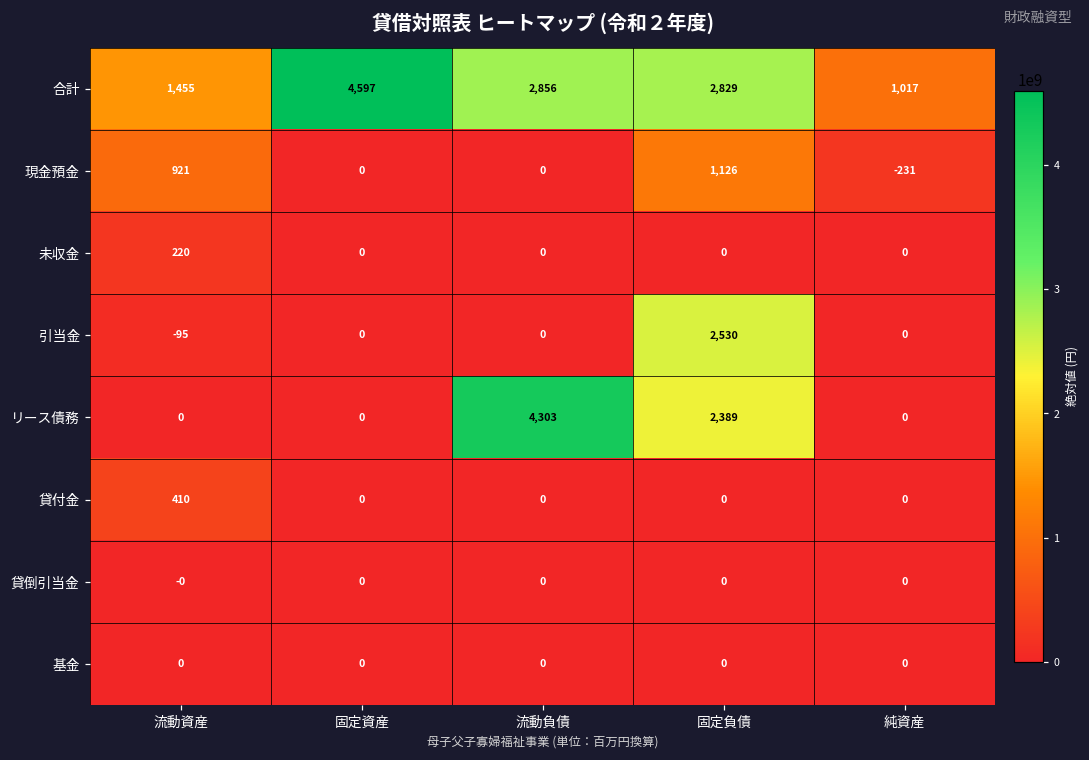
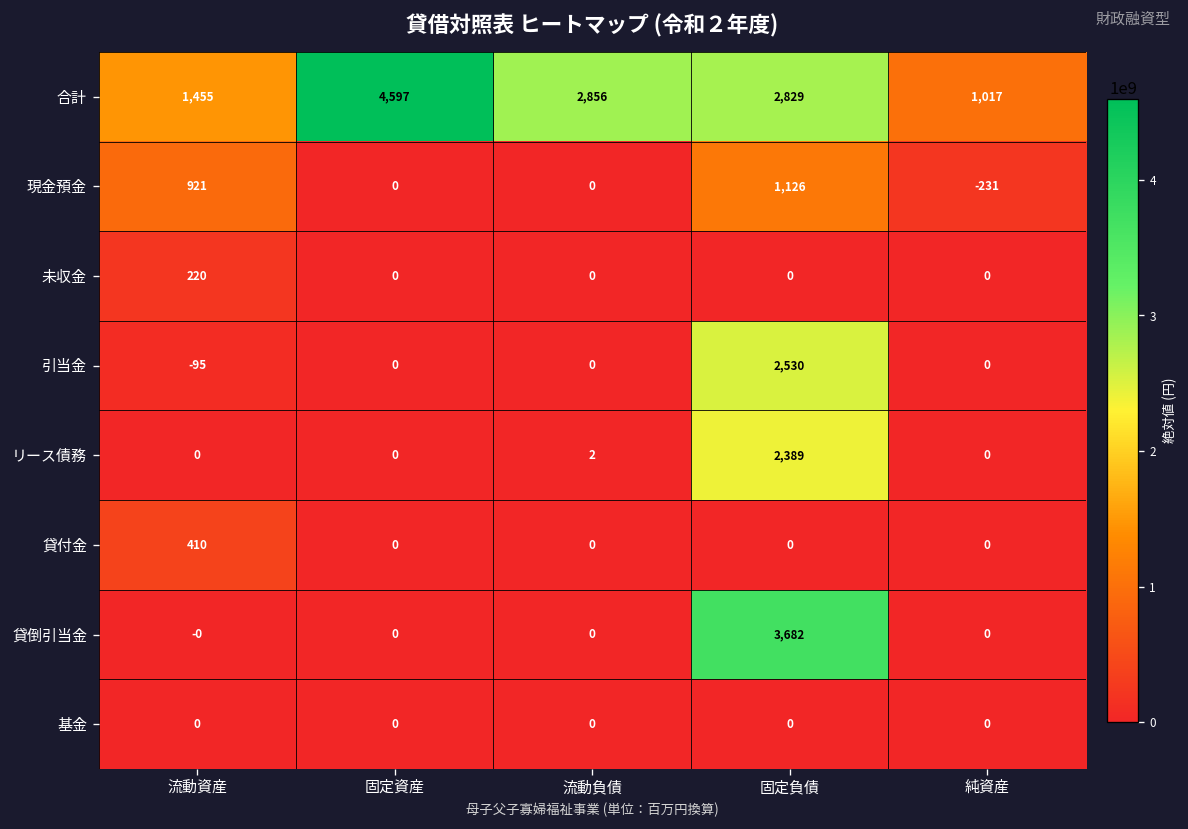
リース債務, 流動負債: 4,303 -> 2
貸倒引当金, 固定負債: 0 -> 3,682
